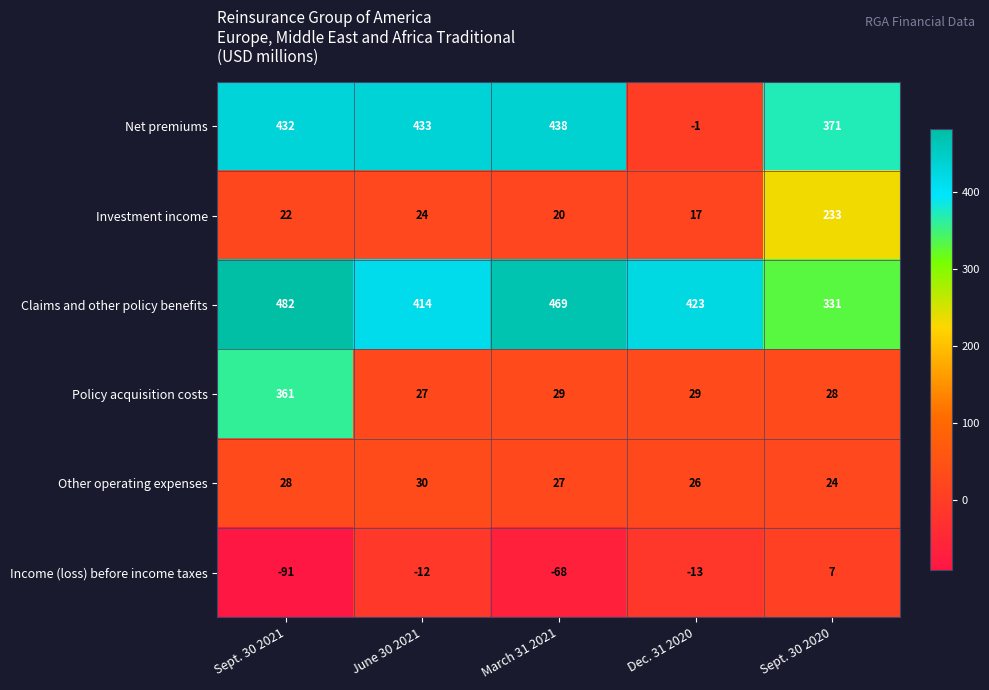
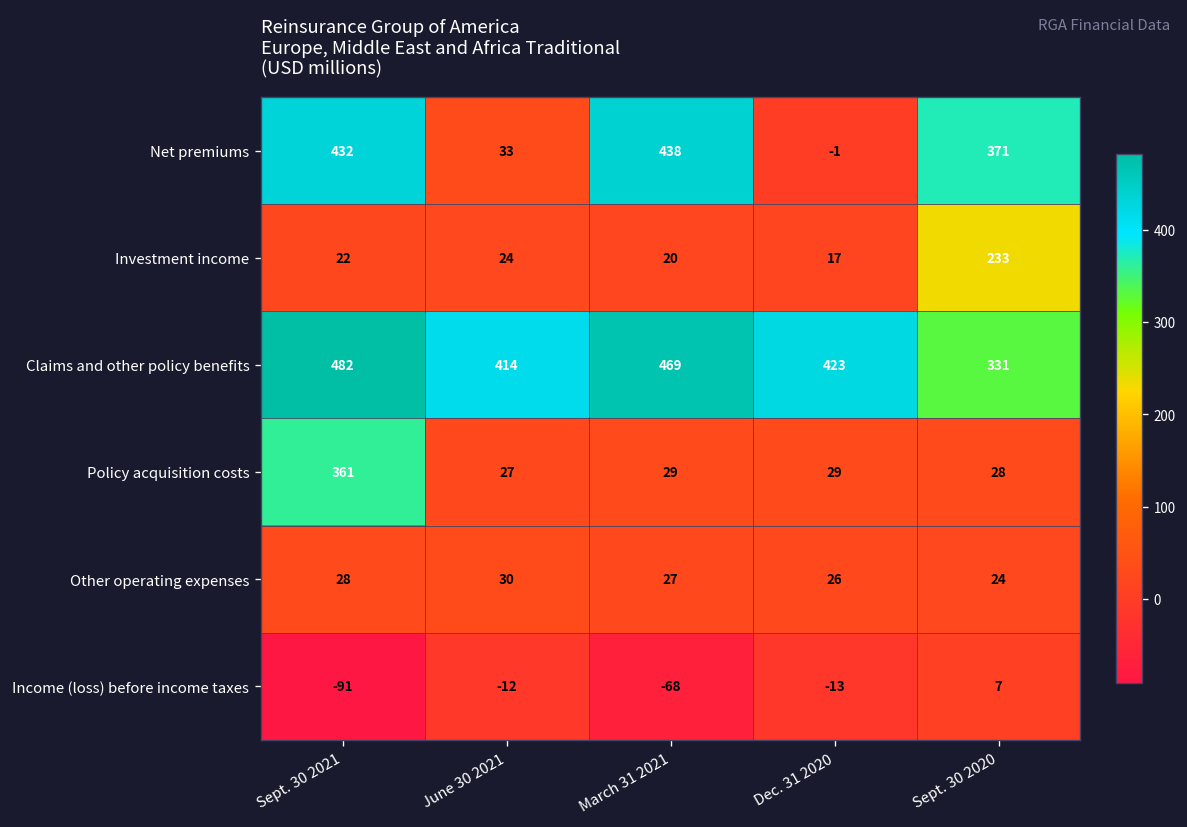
Net premiums, June 30 2021: 433 -> 33
